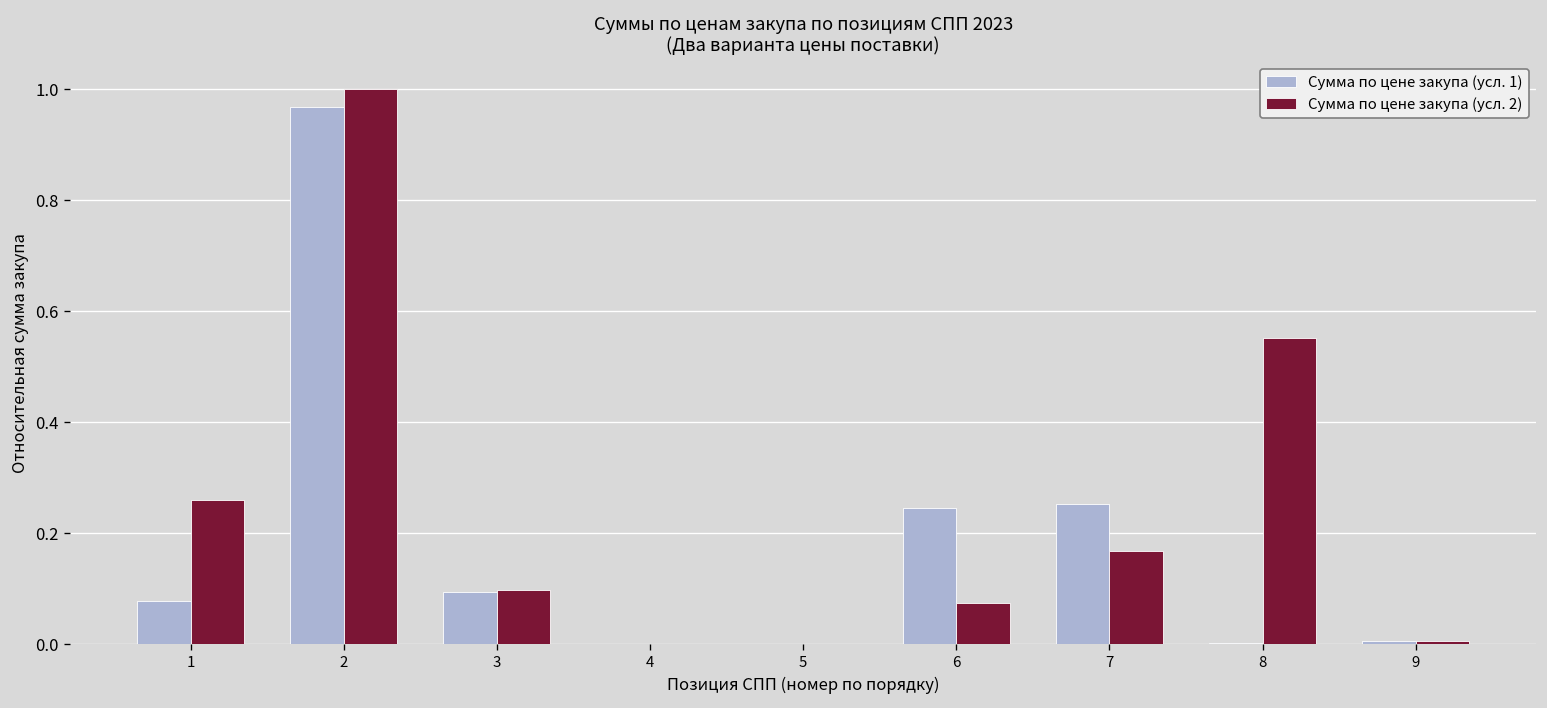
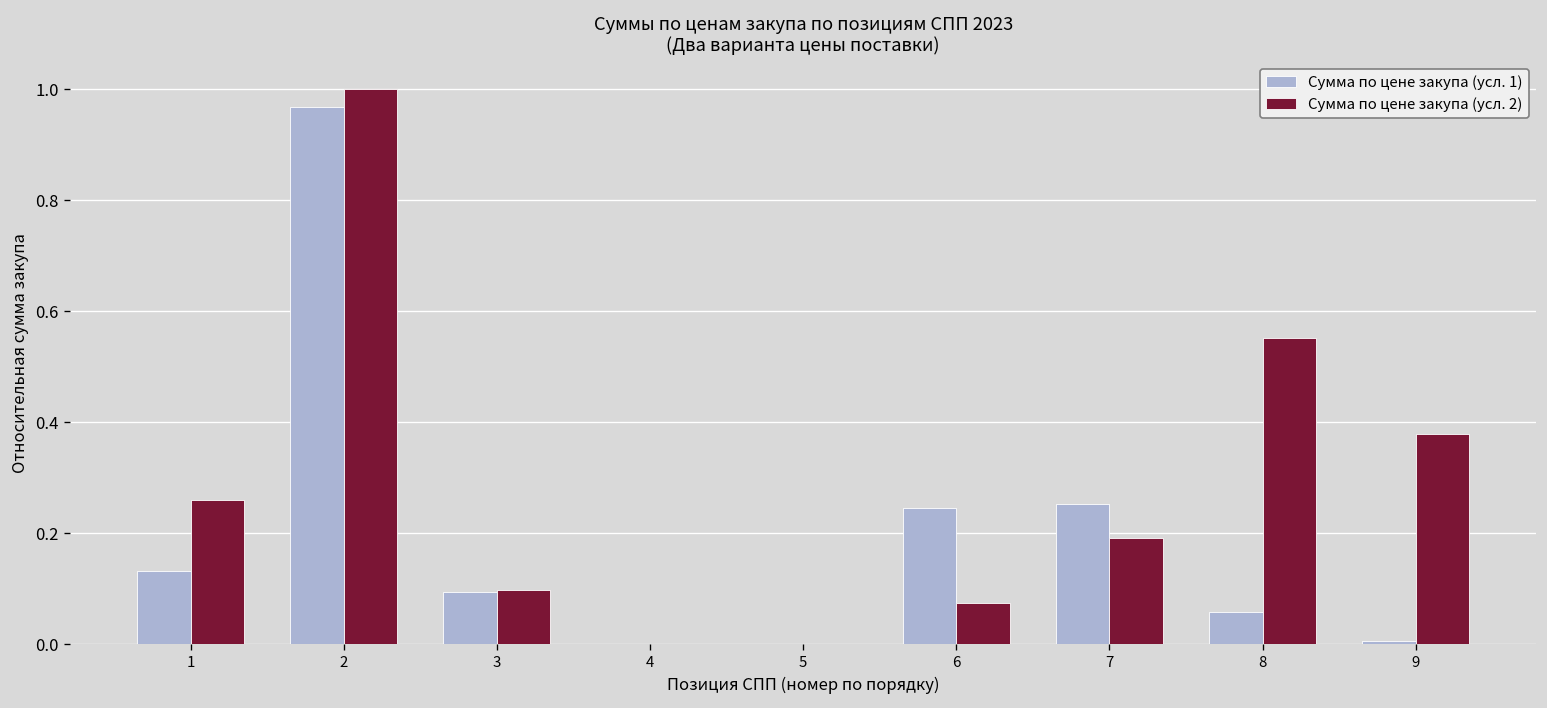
Сумма по цене закупа (усл. 1), 1: 0.08 -> 0.13
Сумма по цене закупа (усл. 2), 7: 0.17 -> 0.19
Сумма по цене закупа (усл. 1), 8: 0.00 -> 0.06
Сумма по цене закупа (усл. 2), 9: 0.01 -> 0.38
